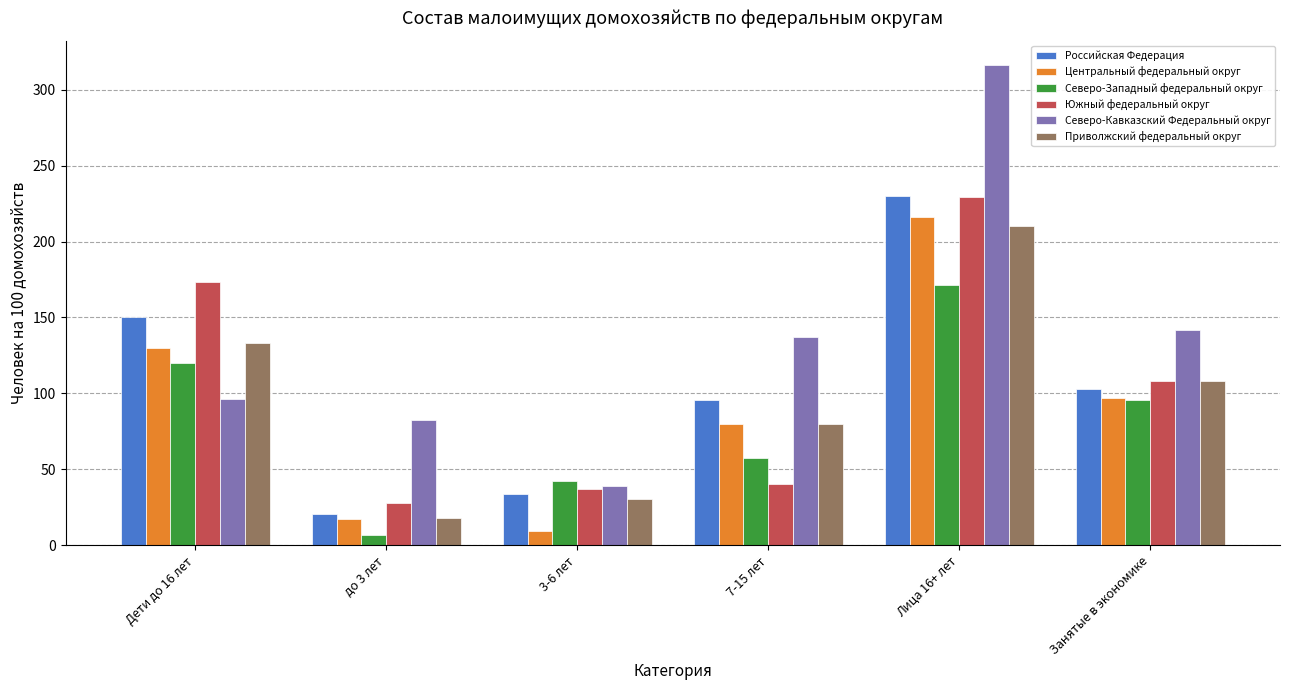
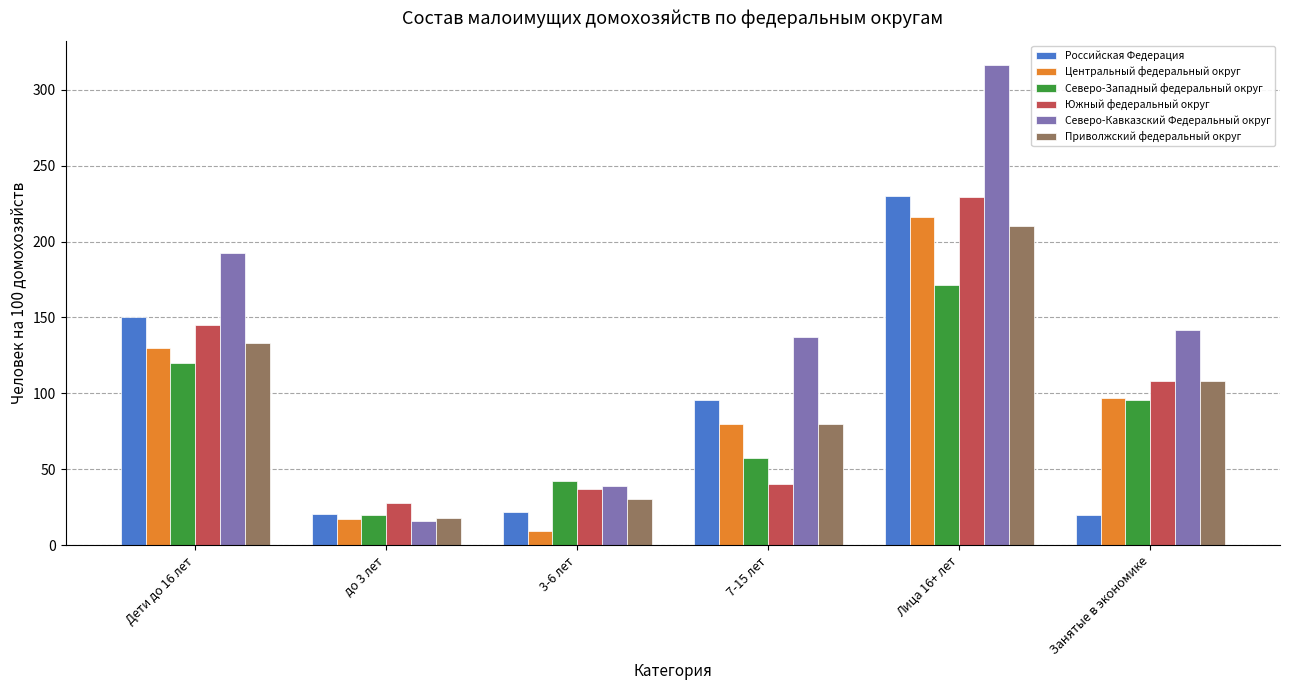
Южный федеральный округ, Дети до 16 лет: 174 -> 145
Северо-Кавказский Федеральный округ, Дети до 16 лет: 96 -> 192
Северо-Западный федеральный округ, до 3 лет: 7 -> 20
Северо-Кавказский Федеральный округ, до 3 лет: 83 -> 16
Российская Федерация, 3-6 лет: 34 -> 22
Российская Федерация, Занятые в экономике: 103 -> 20
